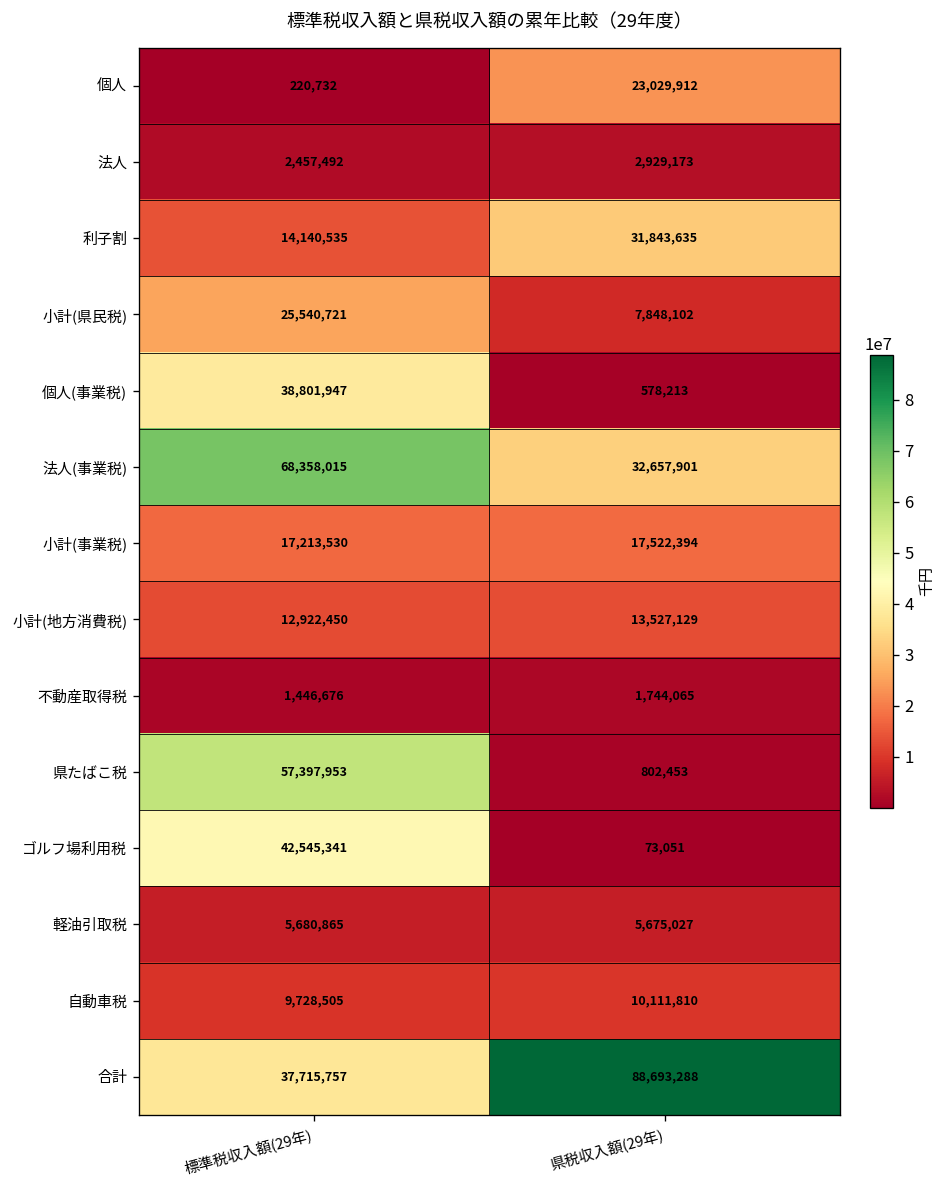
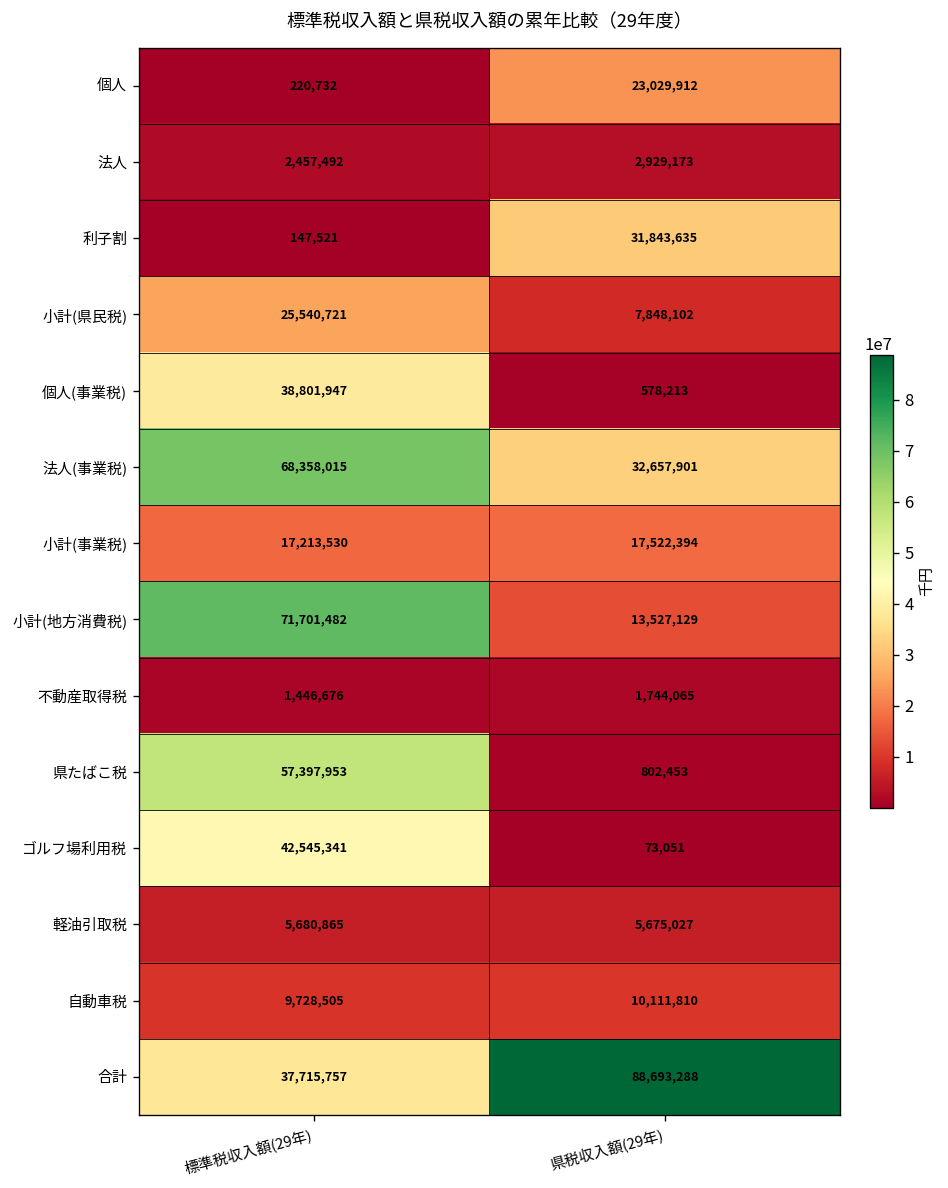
利子割, 標準税収入額(29年): 14,140,535 -> 147,521
小計(地方消費税), 標準税収入額(29年): 12,922,450 -> 71,701,482
